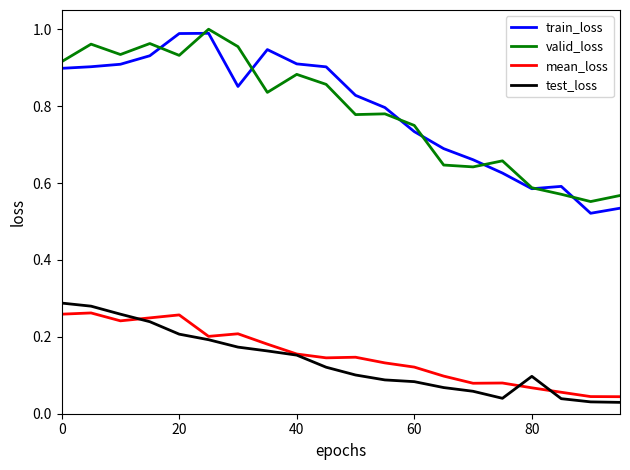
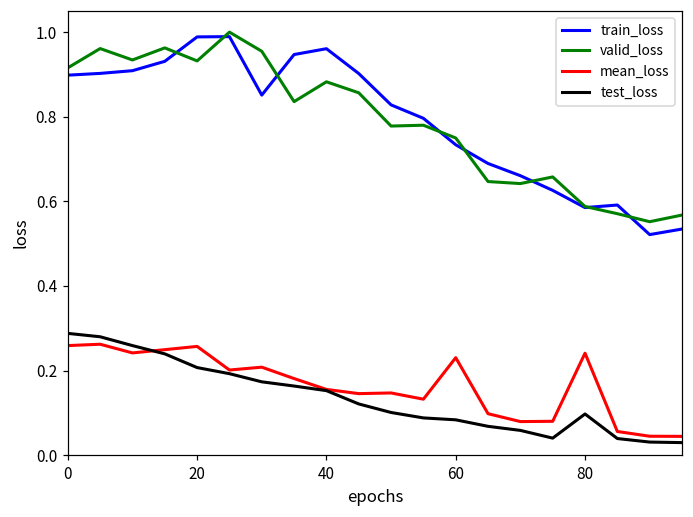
train_loss, 40: 0.91 -> 0.96
mean_loss, 60: 0.12 -> 0.23
mean_loss, 80: 0.07 -> 0.24
